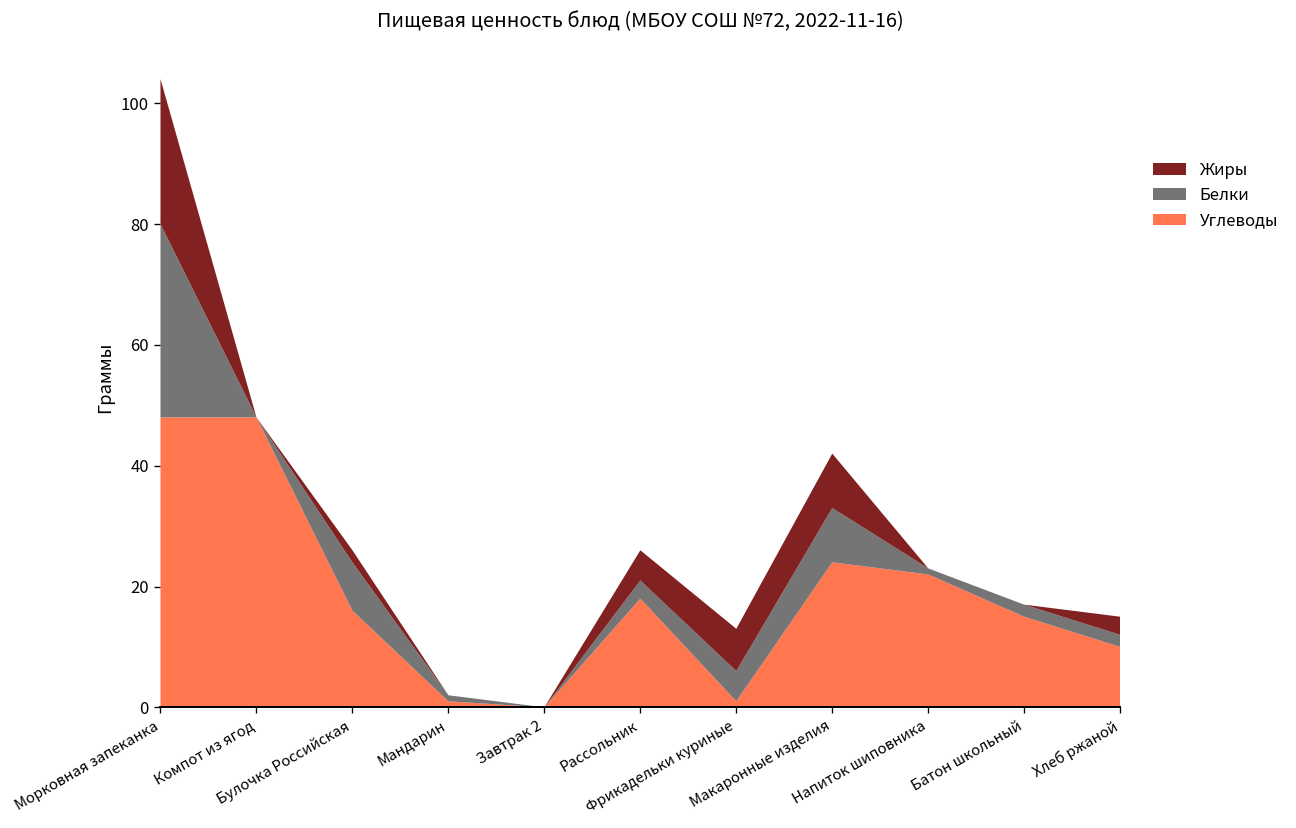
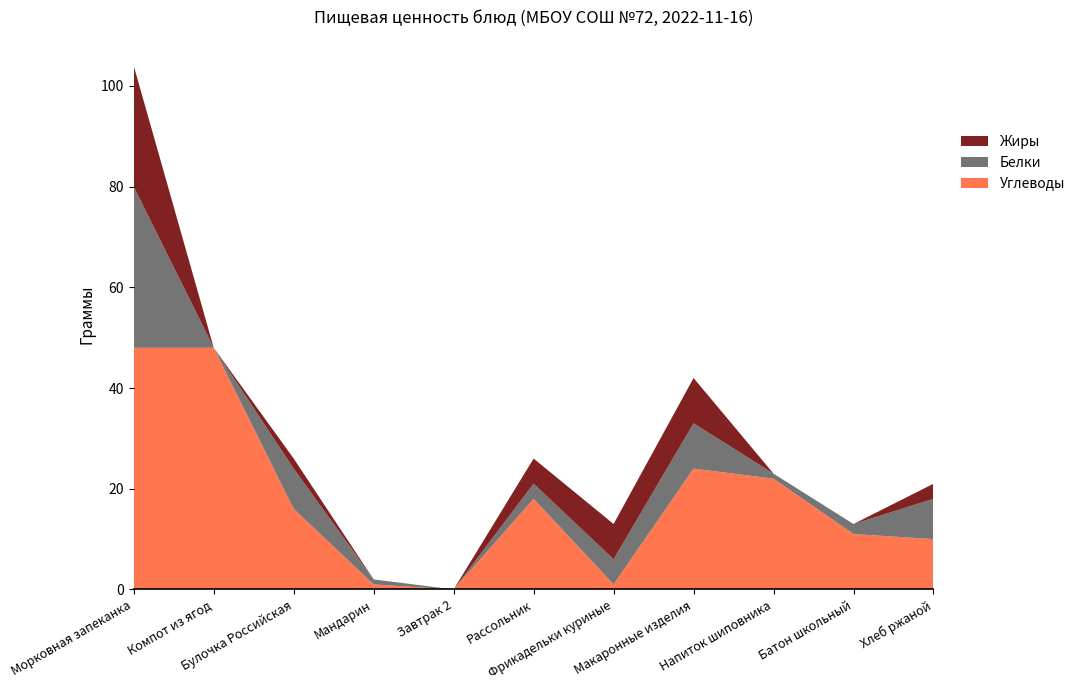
Углеводы, Батон школьный: 15 -> 11
Белки, Хлеб ржаной: 2 -> 8
